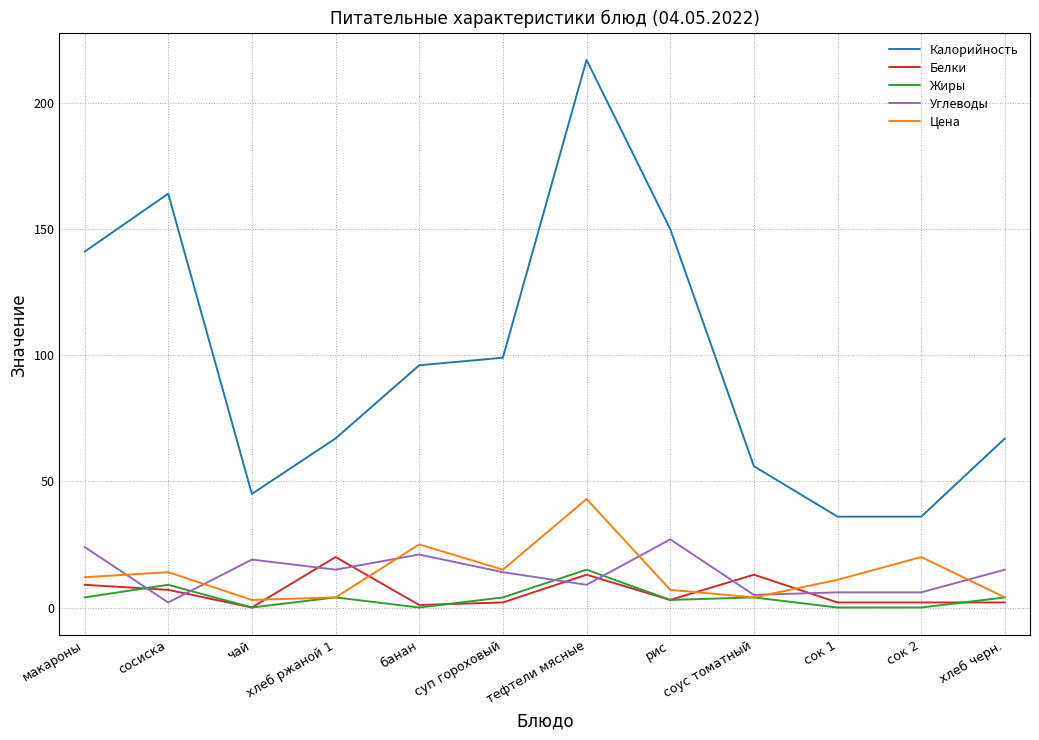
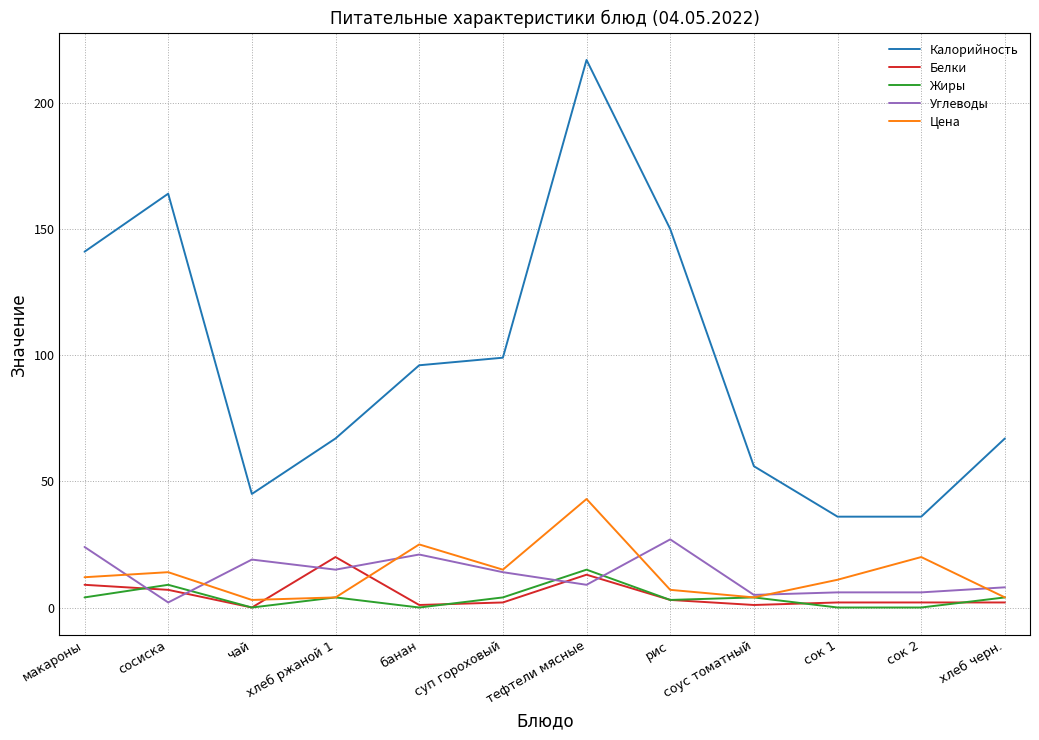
Белки, соус томатный: 13 -> 1
Углеводы, хлеб черн.: 15 -> 8
